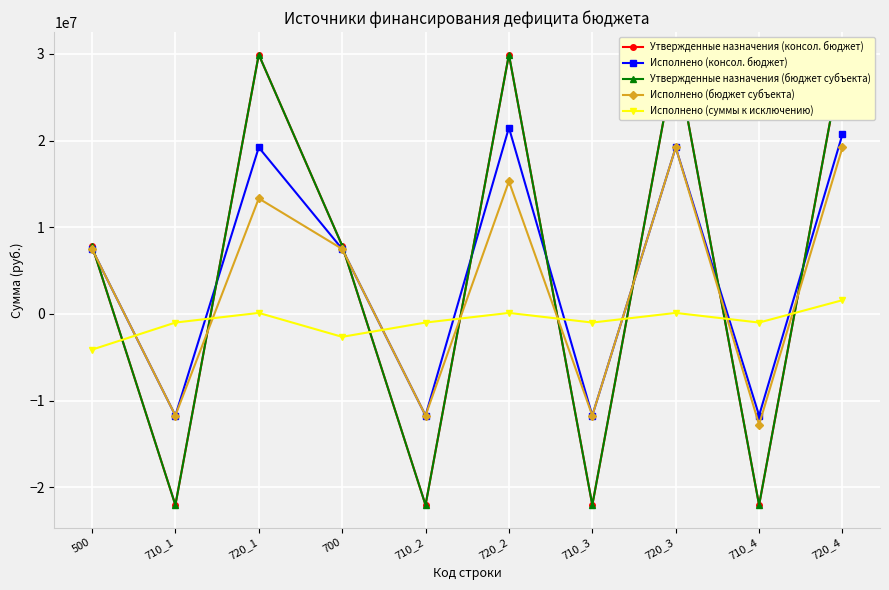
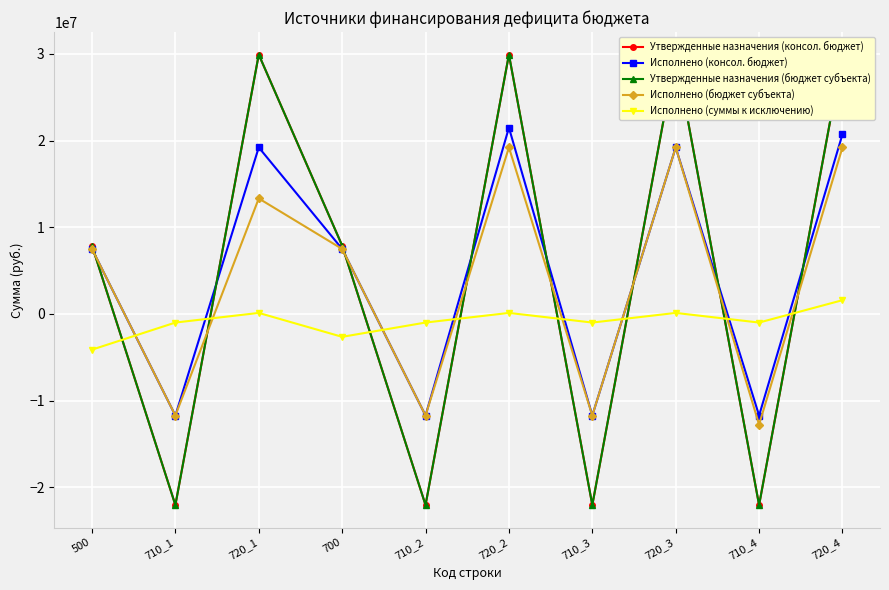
Исполнено (бюджет субъекта), 720_2: 15000000 -> 19000000
